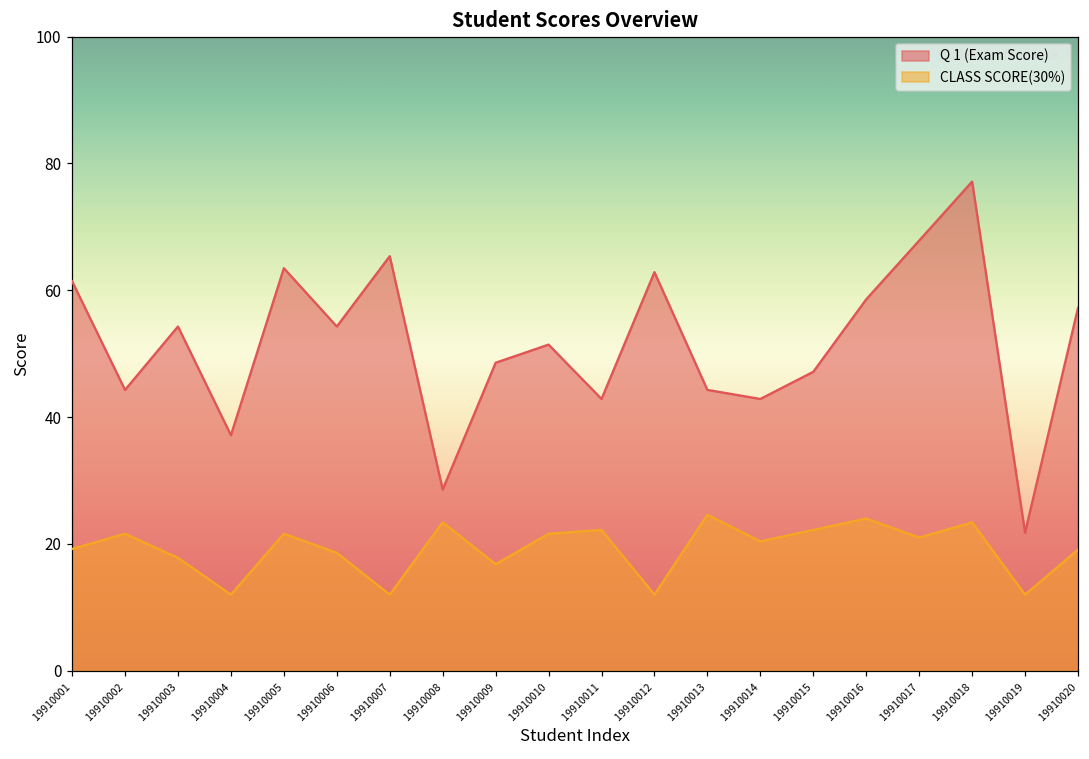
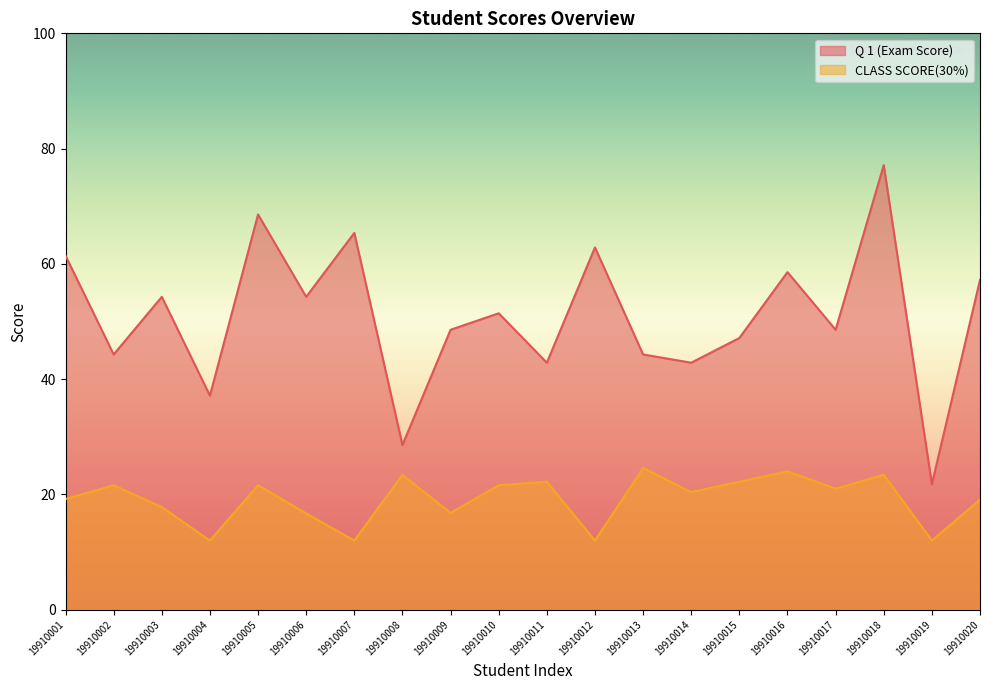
Q 1 (Exam Score), 19910005: 63 -> 69
CLASS SCORE(30%), 19910006: 19 -> 17
Q 1 (Exam Score), 19910017: 68 -> 49
